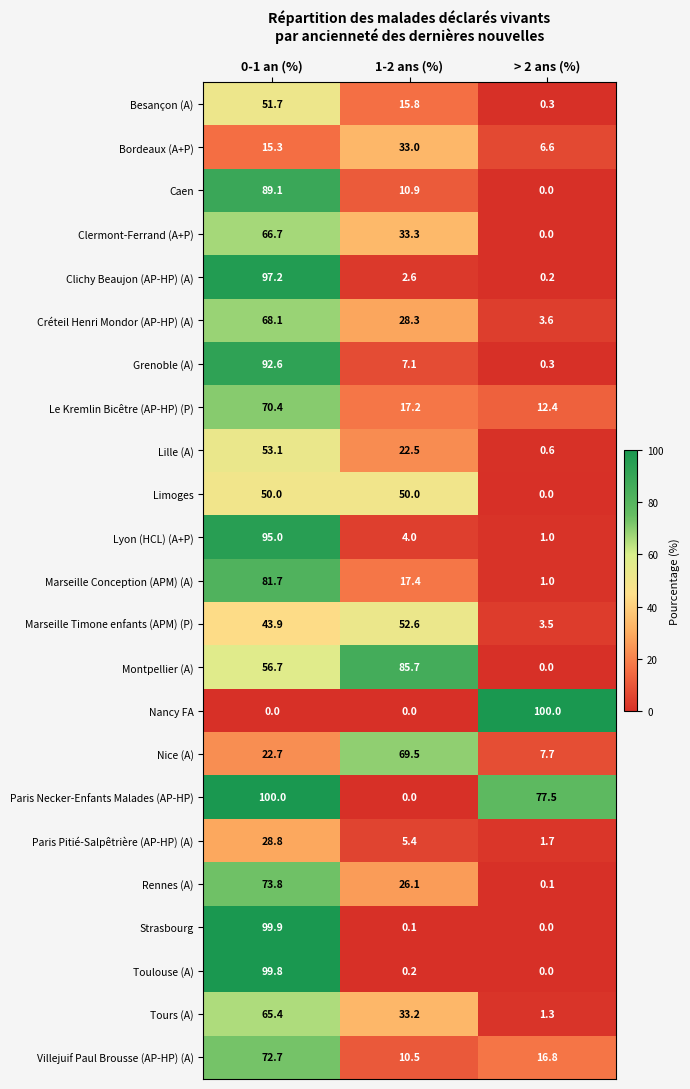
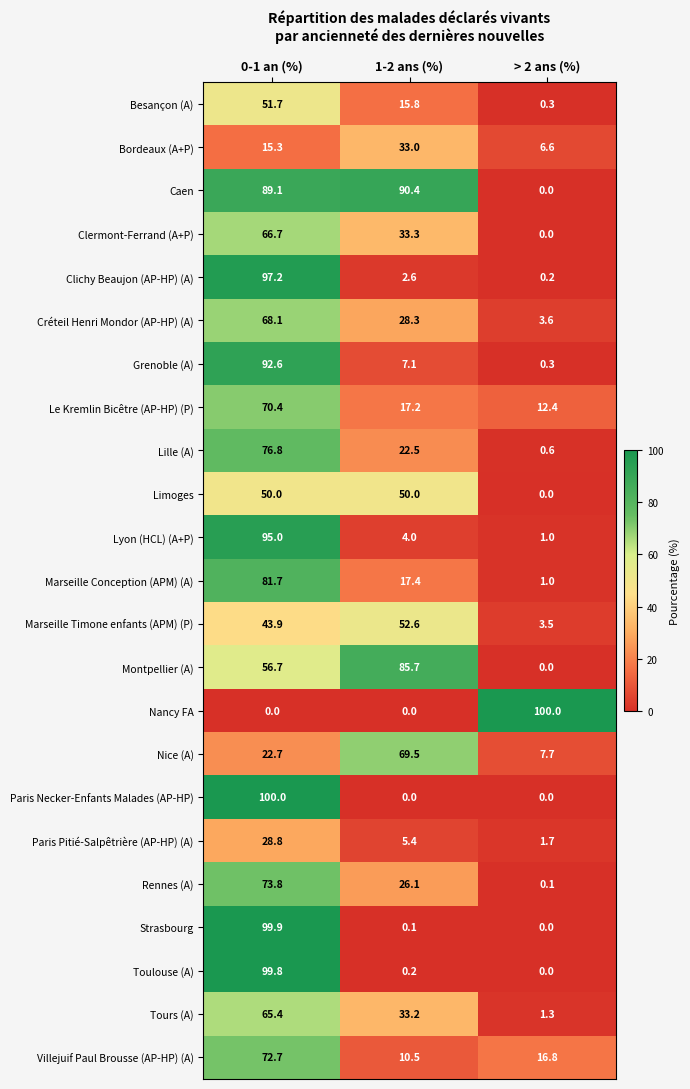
Caen, 1-2 ans (%): 10.9 -> 90.4
Lille (A), 0-1 an (%): 53.1 -> 76.8
Paris Necker-Enfants Malades (AP-HP), > 2 ans (%): 77.5 -> 0.0
